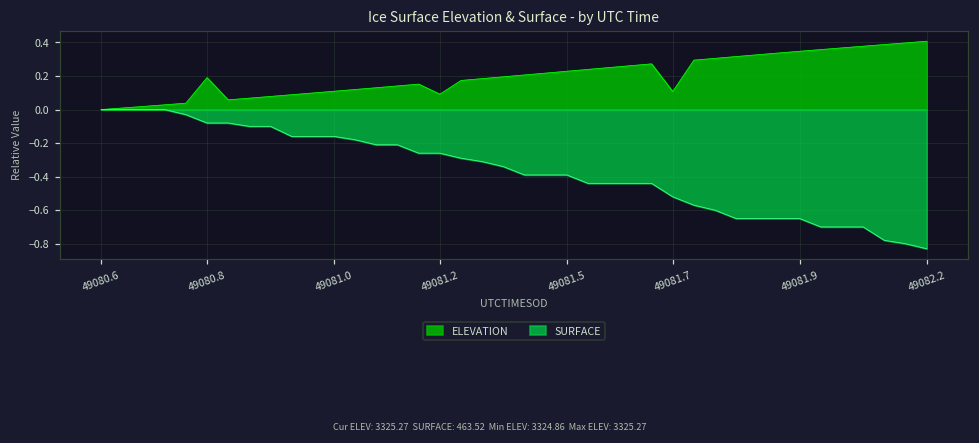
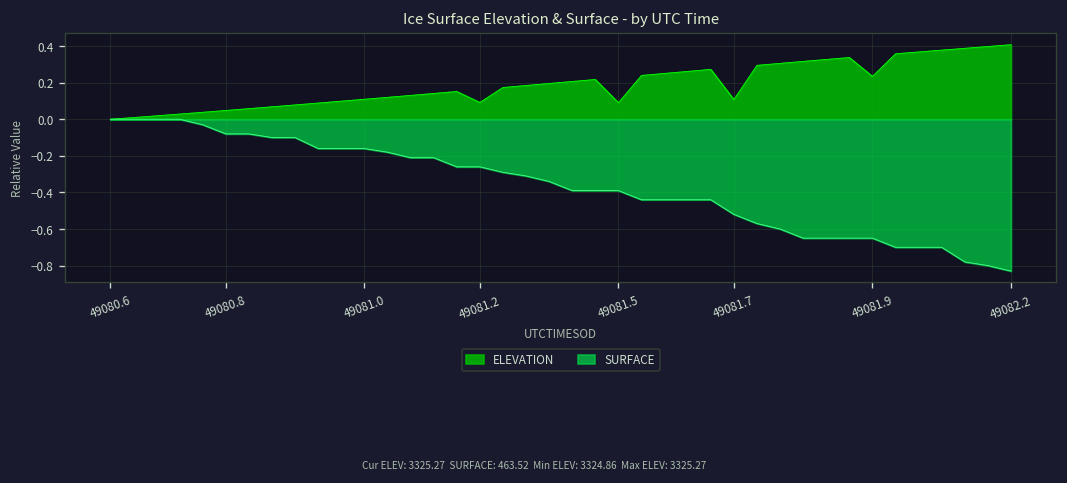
ELEVATION, 49080.8: 0.19 -> 0.05
ELEVATION, 49081.5: 0.23 -> 0.09
ELEVATION, 49081.9: 0.35 -> 0.23
